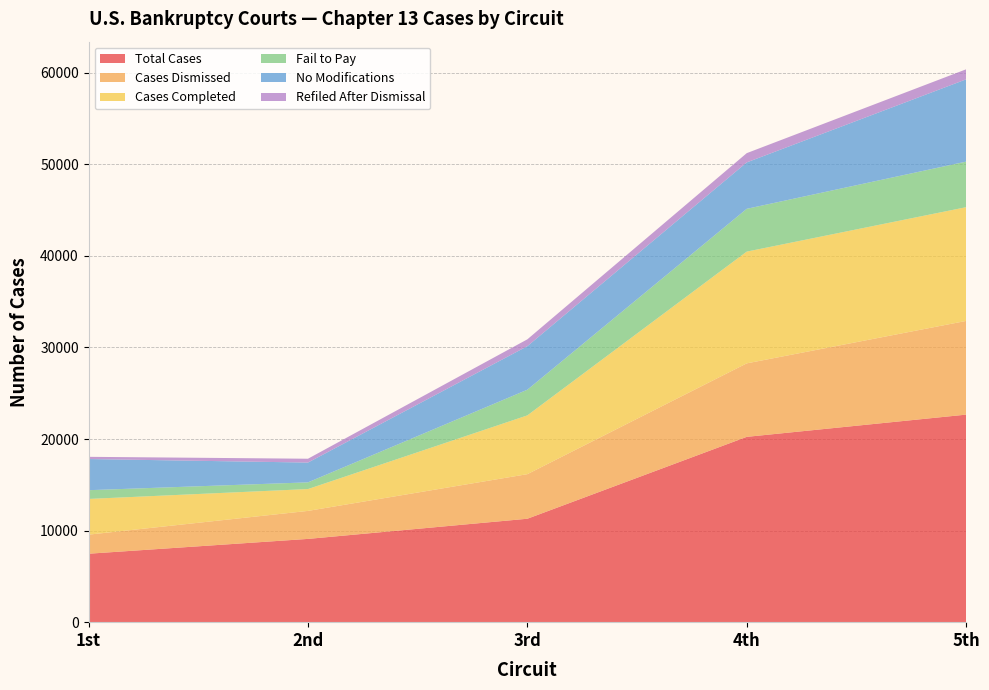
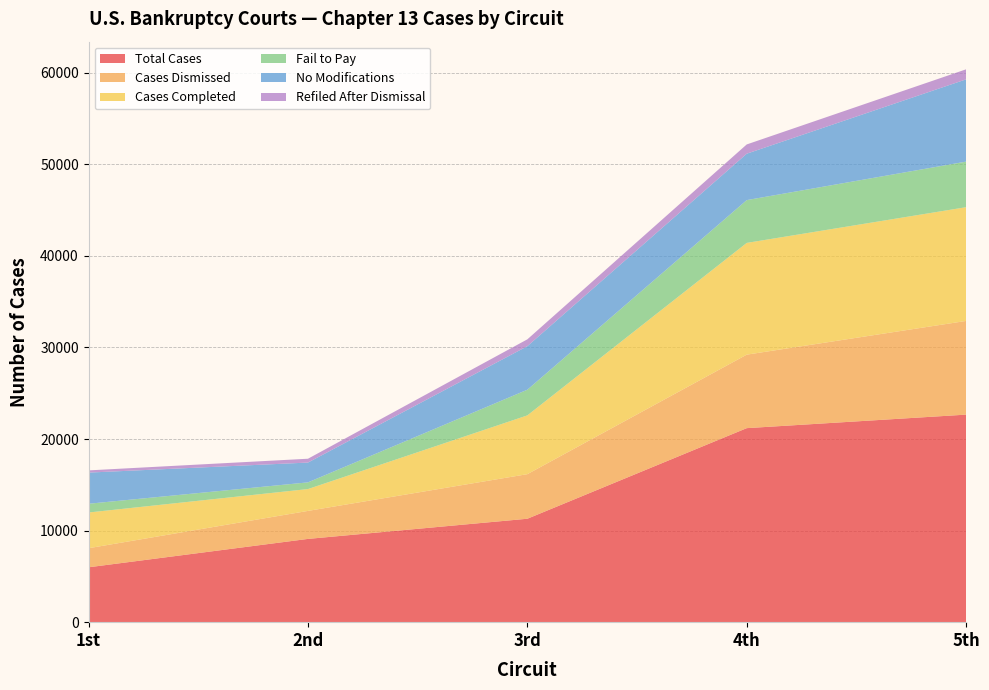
Total Cases, 1st: 7000 -> 6000
Total Cases, 4th: 20000 -> 21000
